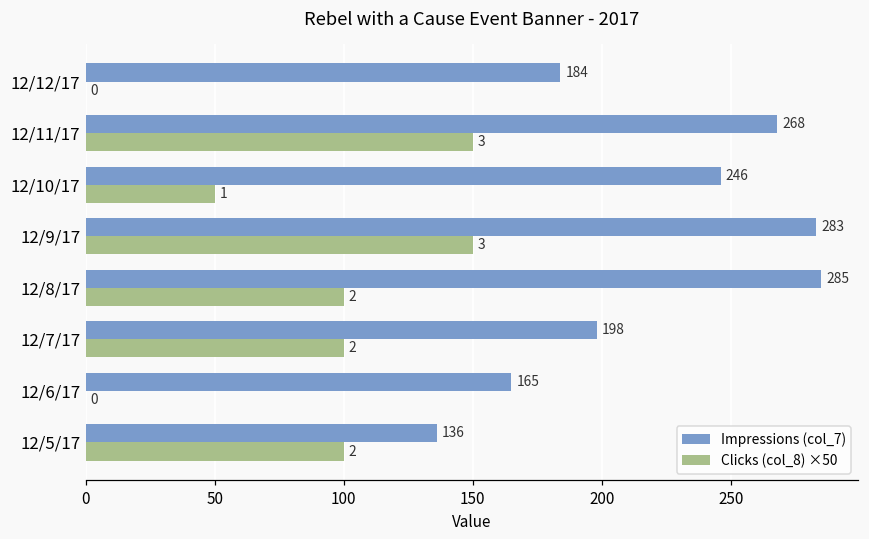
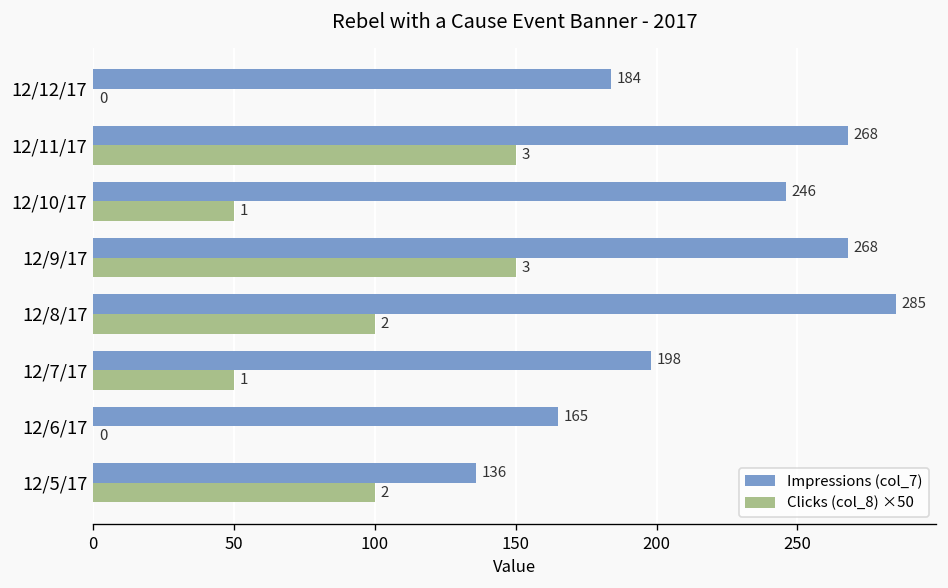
Impressions (col_7), 12/9/17: 283 -> 268
Clicks (col_8) ×50, 12/7/17: 2 -> 1
